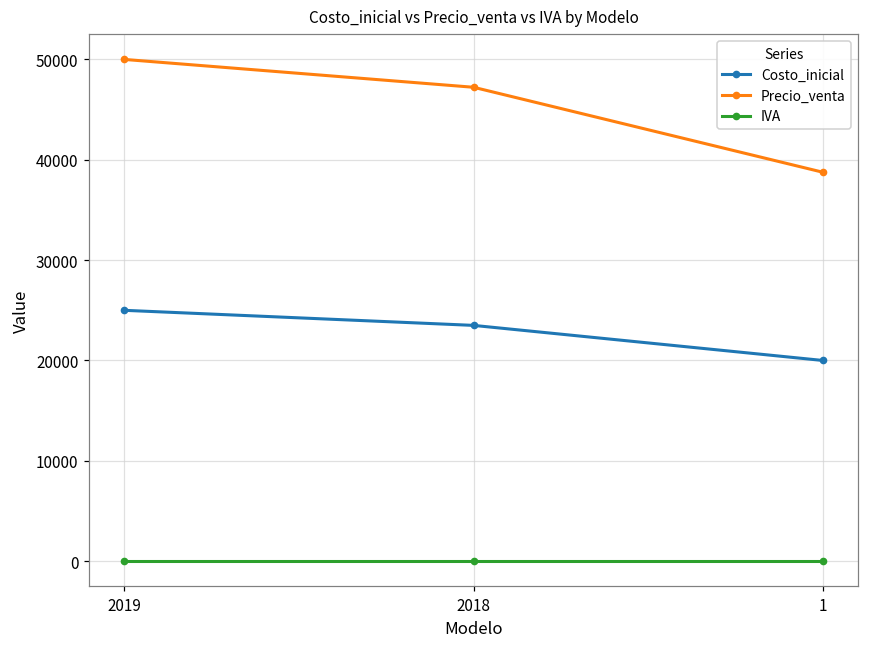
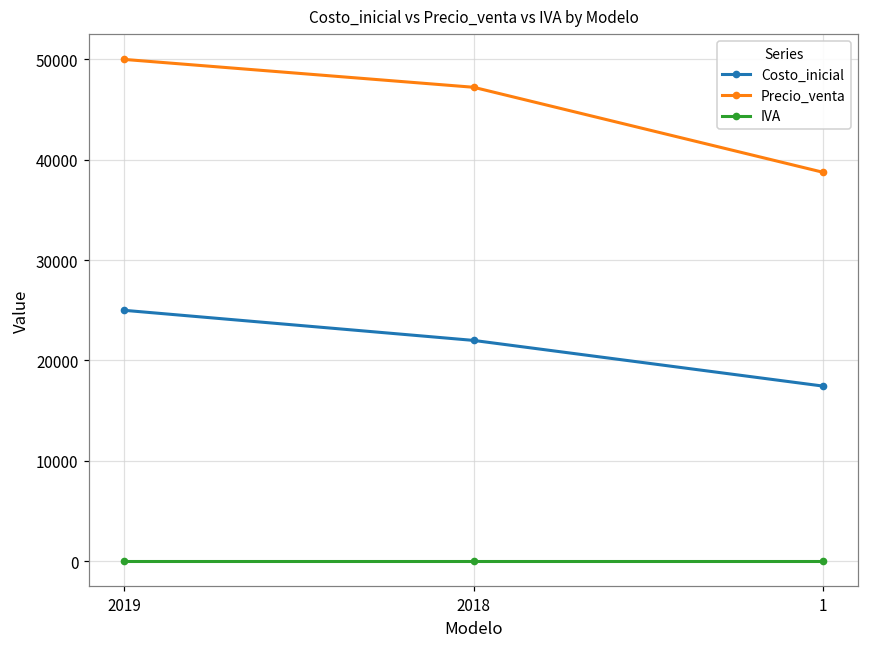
Costo_inicial, 2018: 23000 -> 22000
Costo_inicial, 1: 20000 -> 17000
